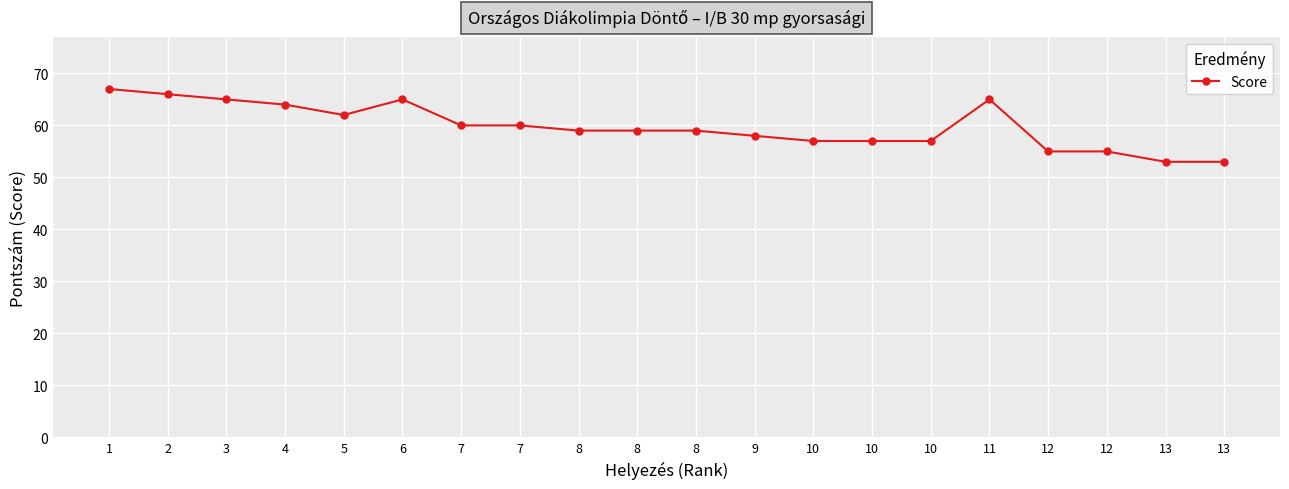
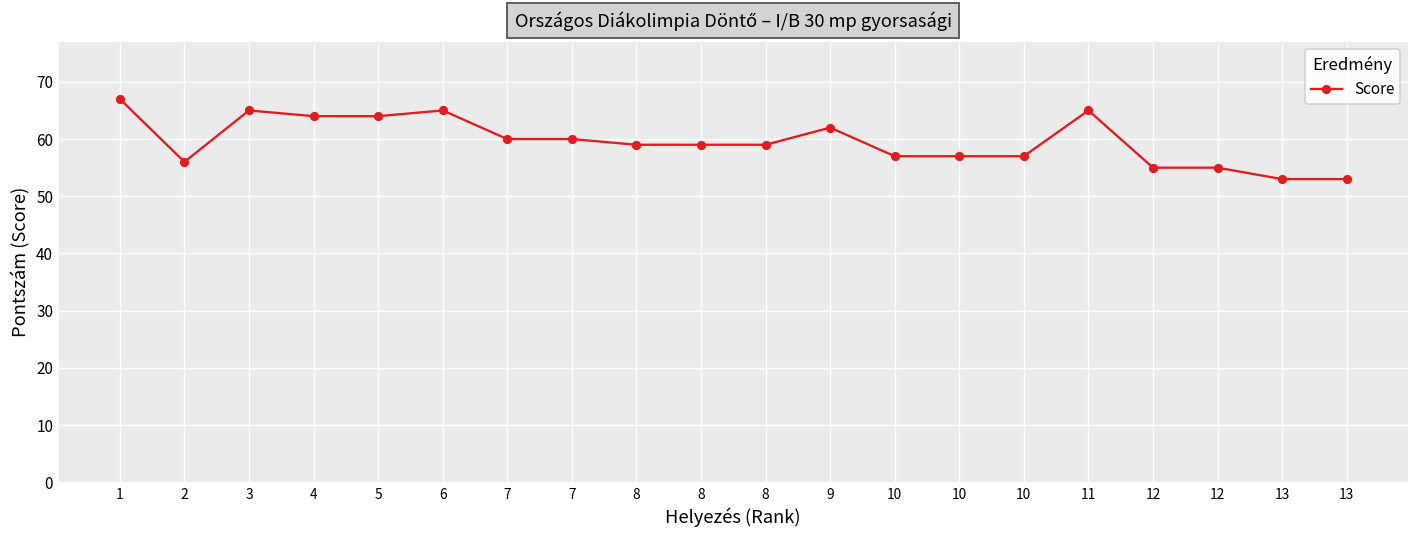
2: 66 -> 56
5: 62 -> 64
9: 58 -> 62
